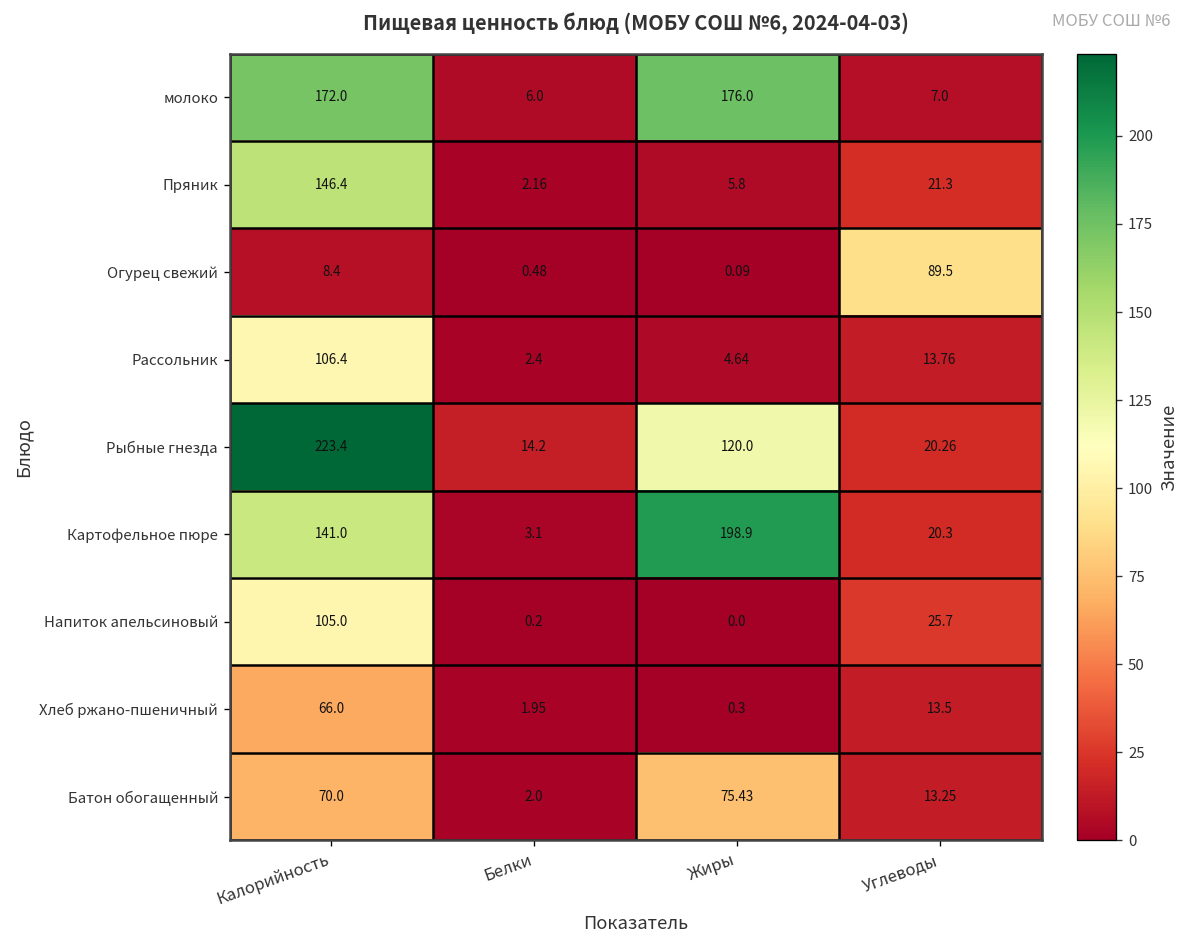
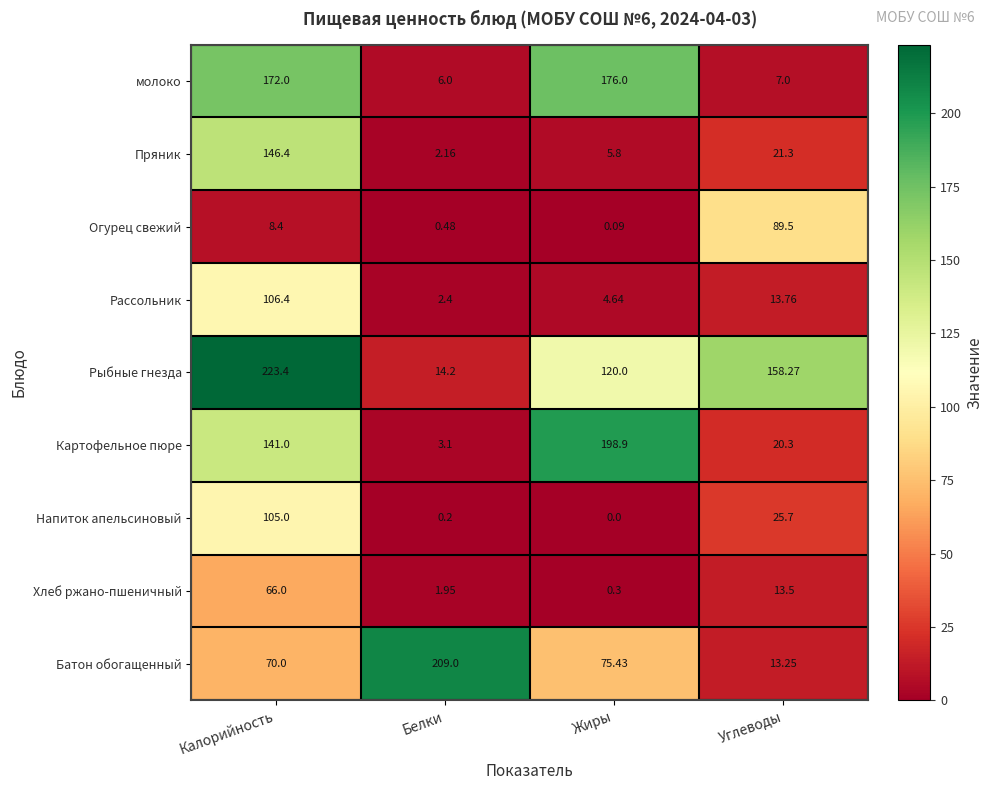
Рыбные гнезда, Углеводы: 20.26 -> 158.27
Батон обогащенный, Белки: 2.0 -> 209.0
